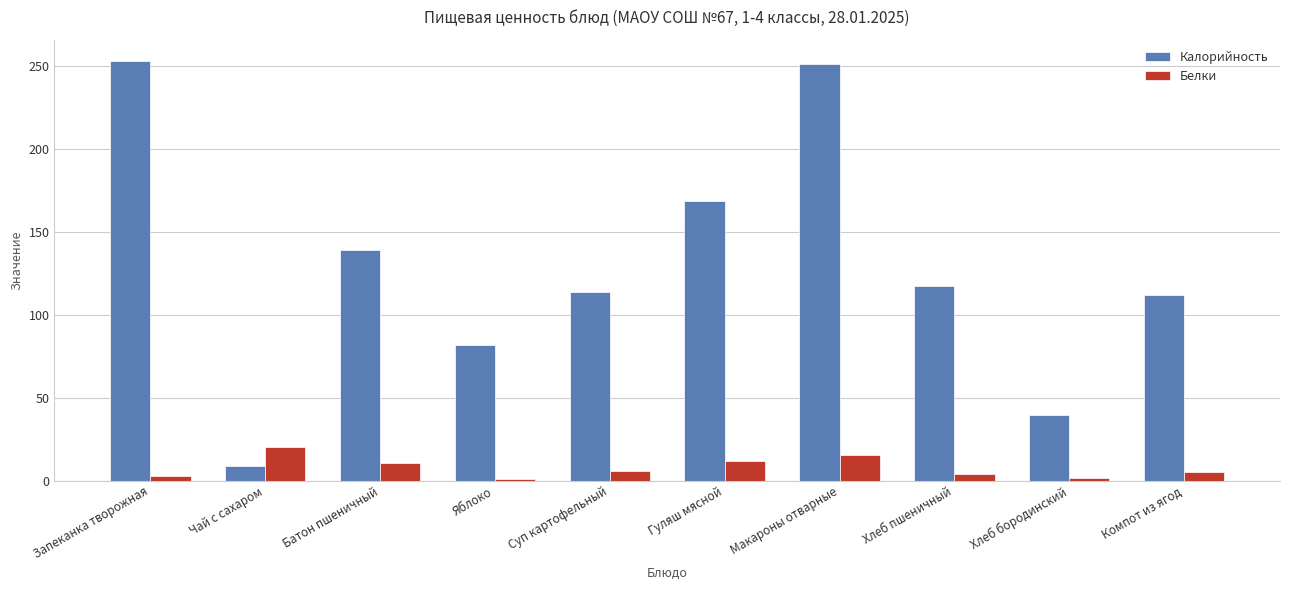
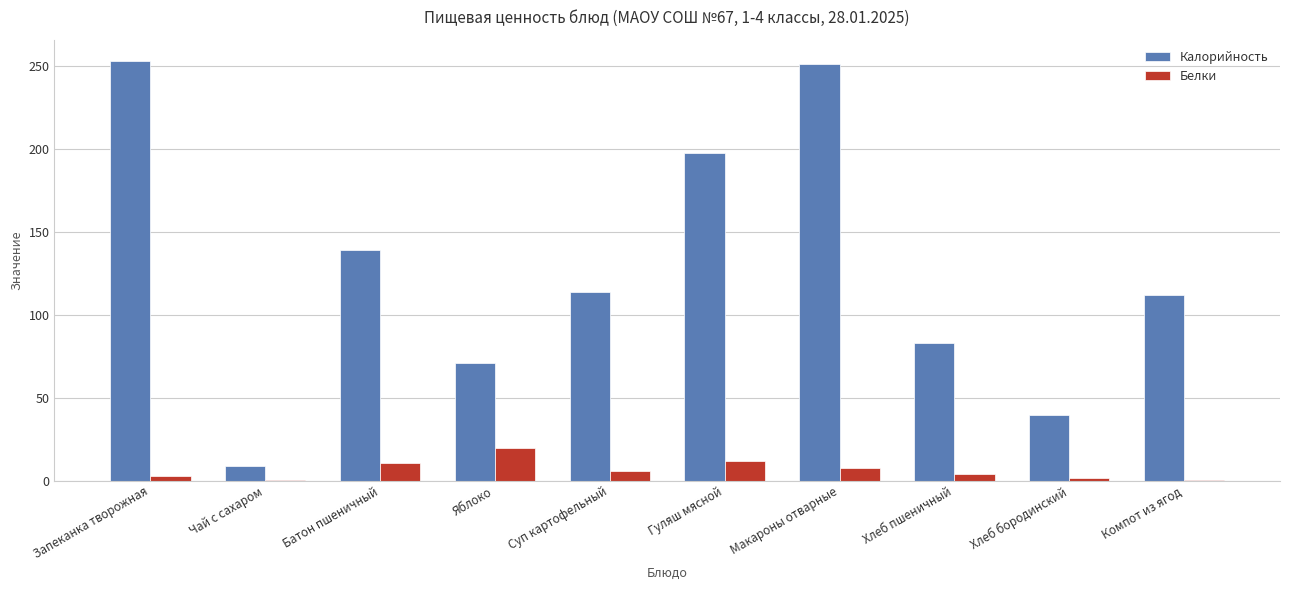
Белки, Чай с сахаром: 20 -> 0
Калорийность, Яблоко: 82 -> 71
Белки, Яблоко: 1 -> 20
Калорийность, Гуляш мясной: 168 -> 198
Белки, Макароны отварные: 16 -> 7
Калорийность, Хлеб пшеничный: 117 -> 83
Белки, Компот из ягод: 5 -> 0
